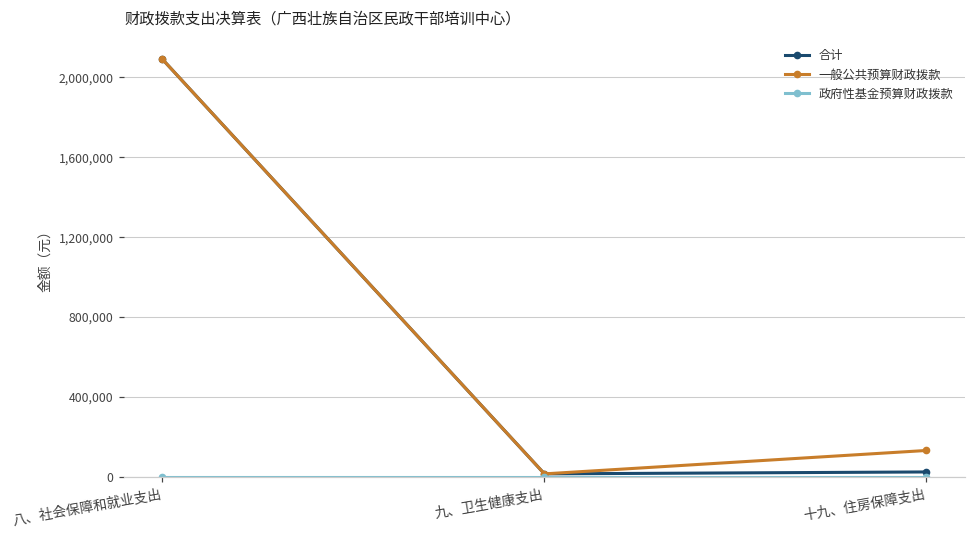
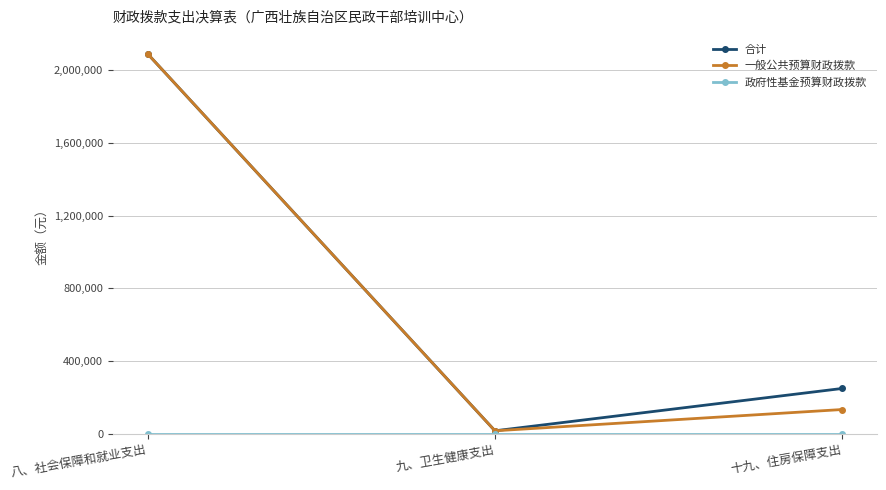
合计, 十九、住房保障支出: 30,000 -> 250,000
